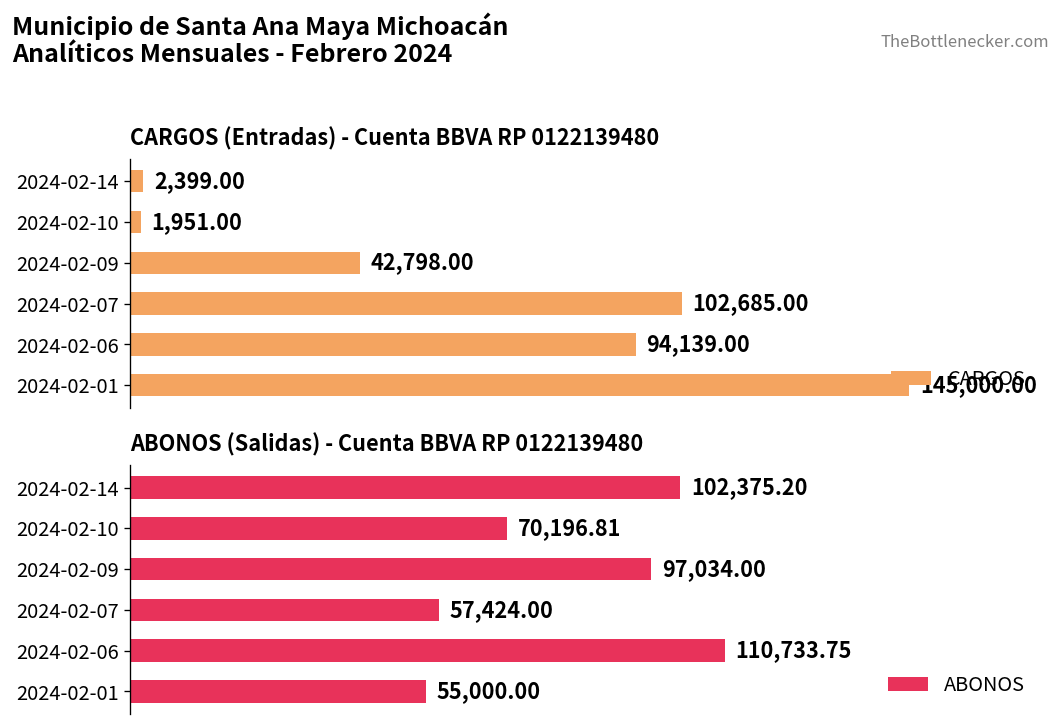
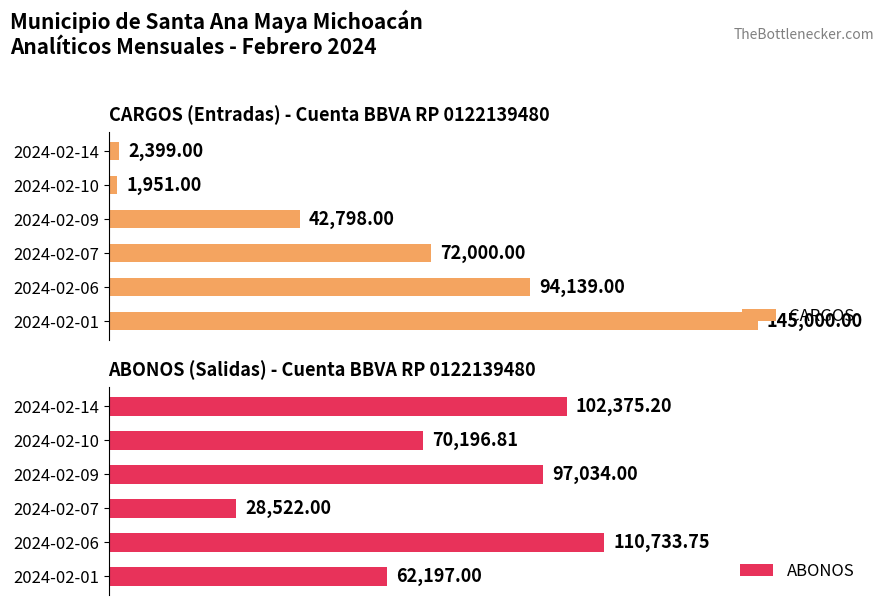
CARGOS (Entradas) - Cuenta BBVA RP 0122139480, 2024-02-07: 102,685.00 -> 72,000.00
ABONOS (Salidas) - Cuenta BBVA RP 0122139480, 2024-02-07: 57,424.00 -> 28,522.00
ABONOS (Salidas) - Cuenta BBVA RP 0122139480, 2024-02-01: 55,000.00 -> 62,197.00
